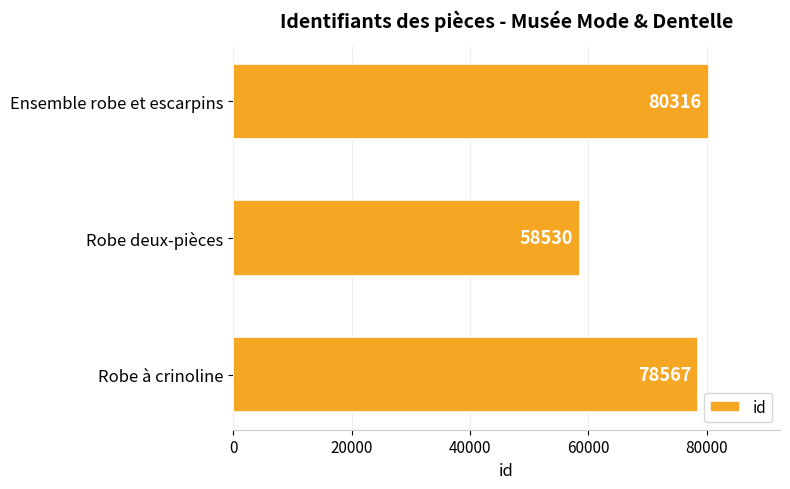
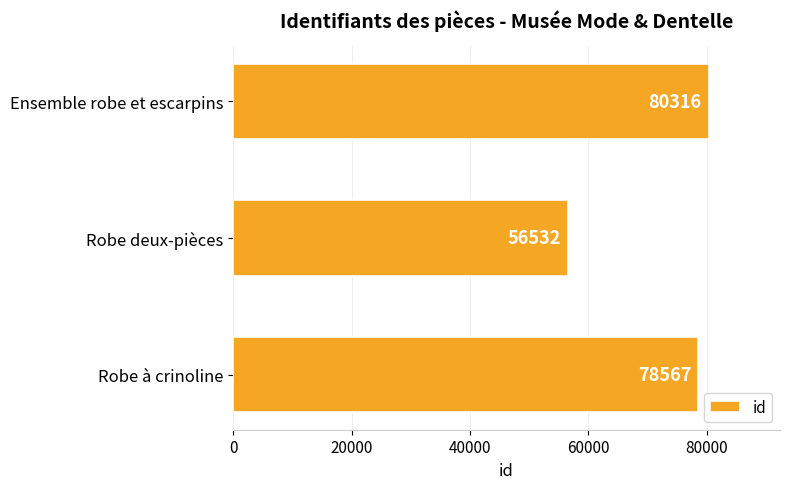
Robe deux-pièces: 58530 -> 56532
